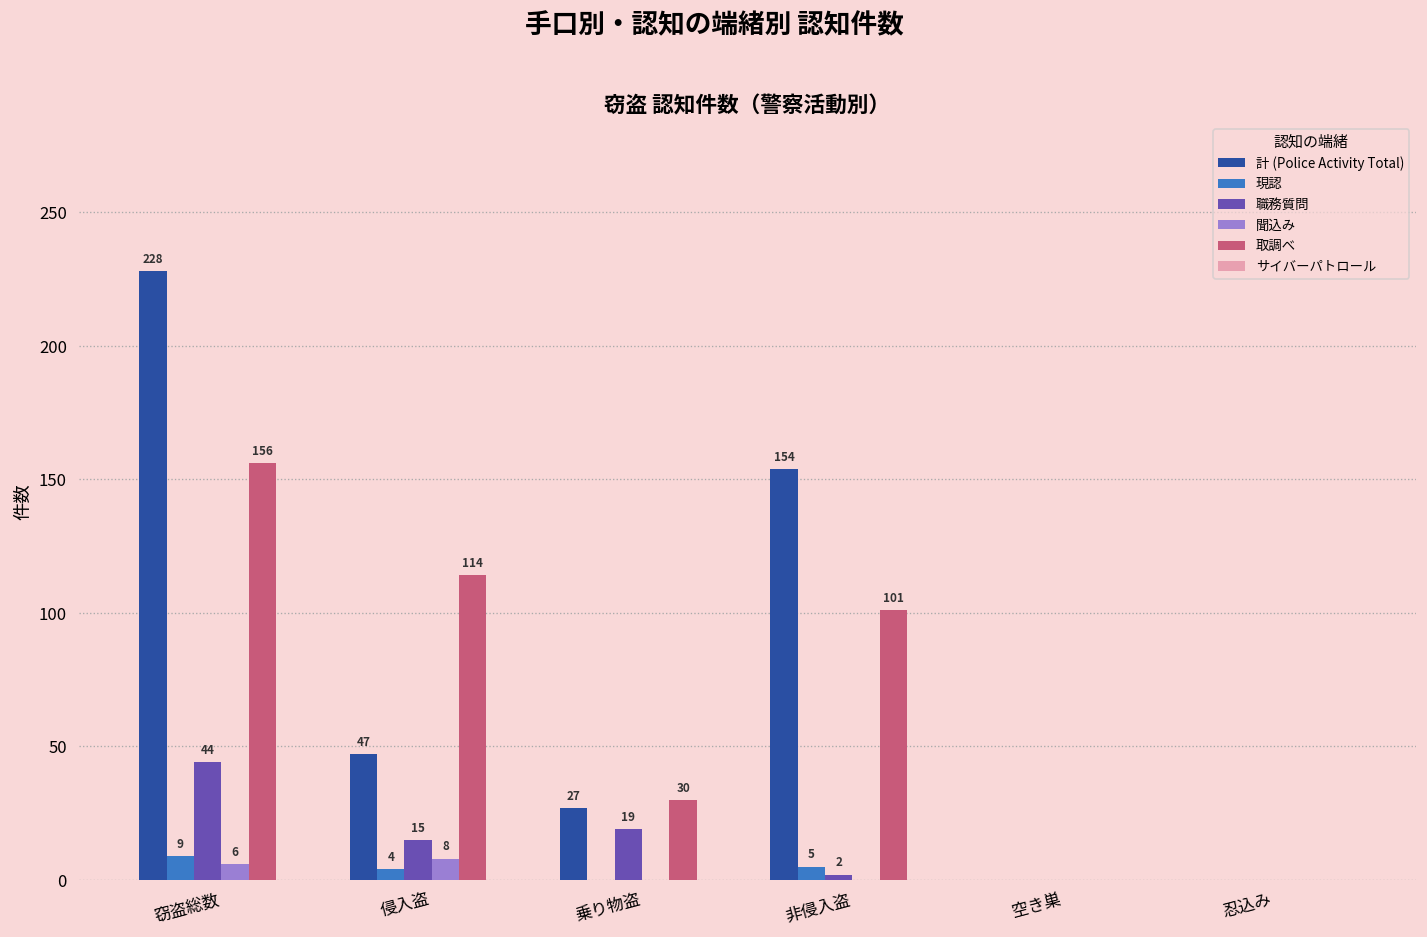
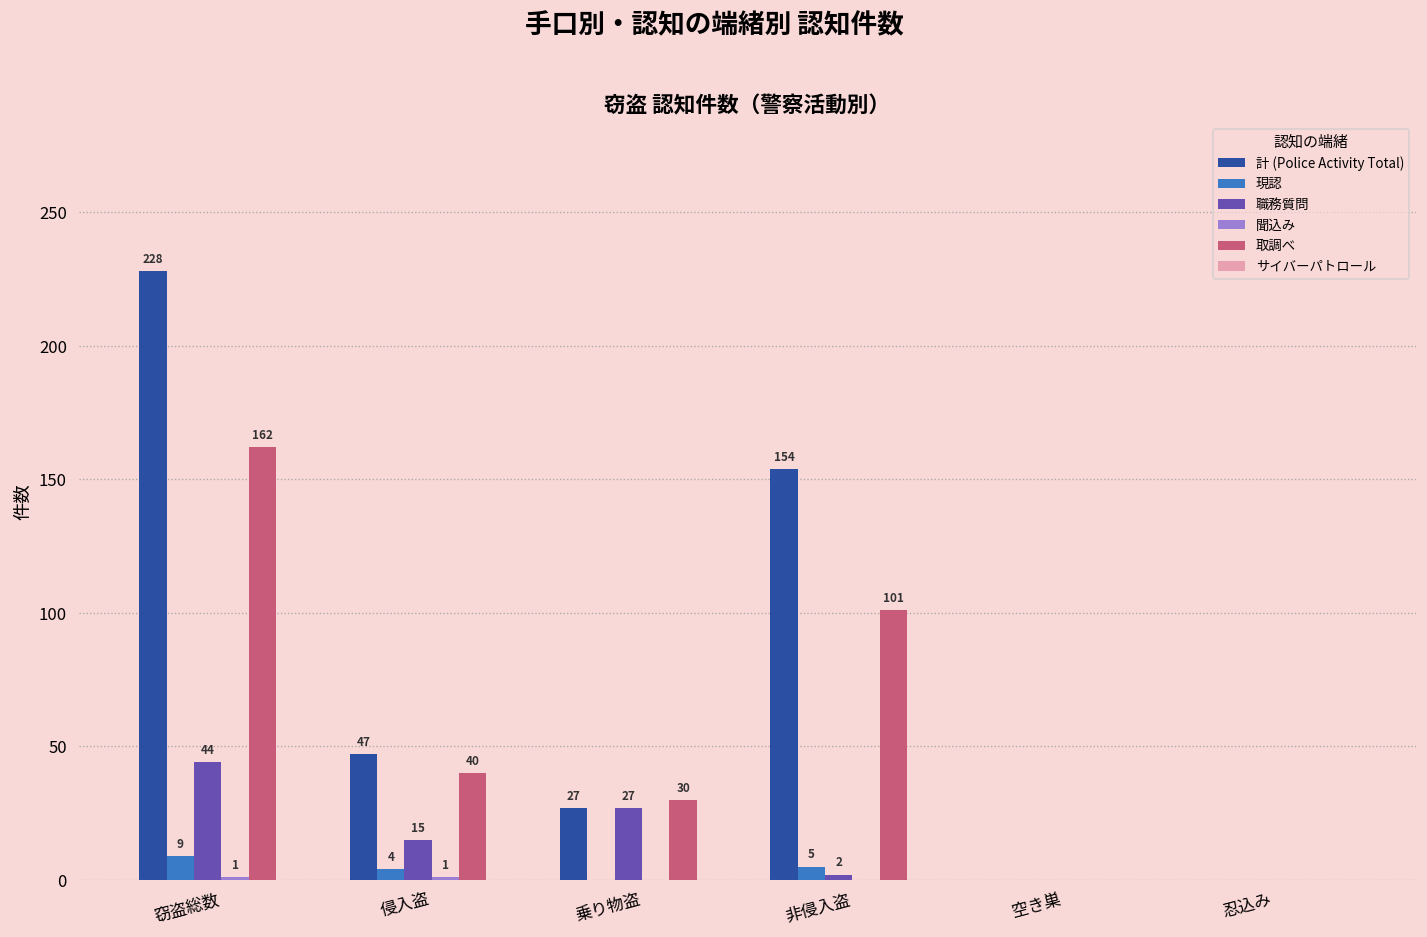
聞込み, 窃盗総数: 6 -> 1
取調べ, 窃盗総数: 156 -> 162
聞込み, 侵入盗: 8 -> 1
取調べ, 侵入盗: 114 -> 40
職務質問, 乗り物盗: 19 -> 27
